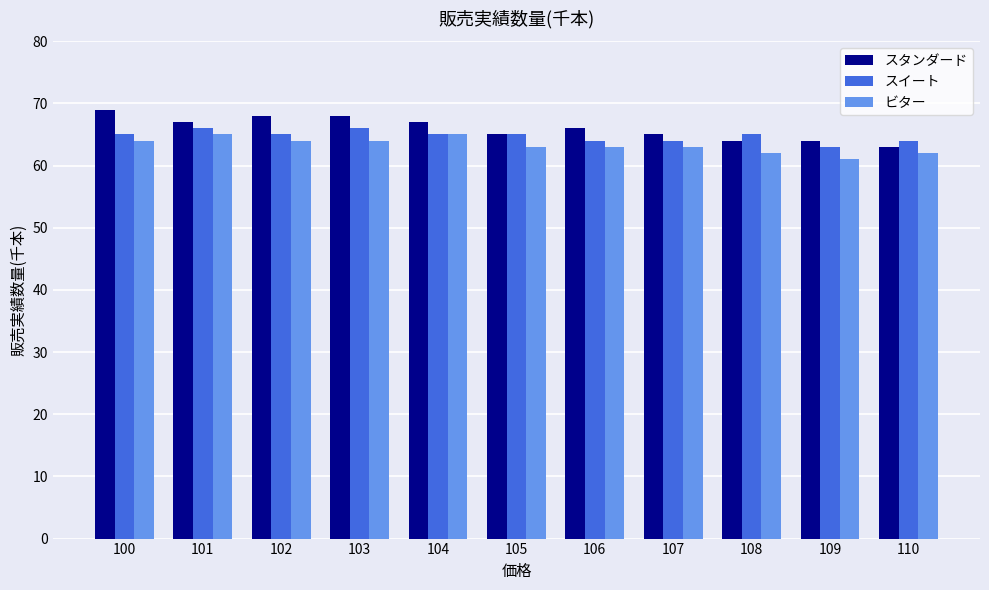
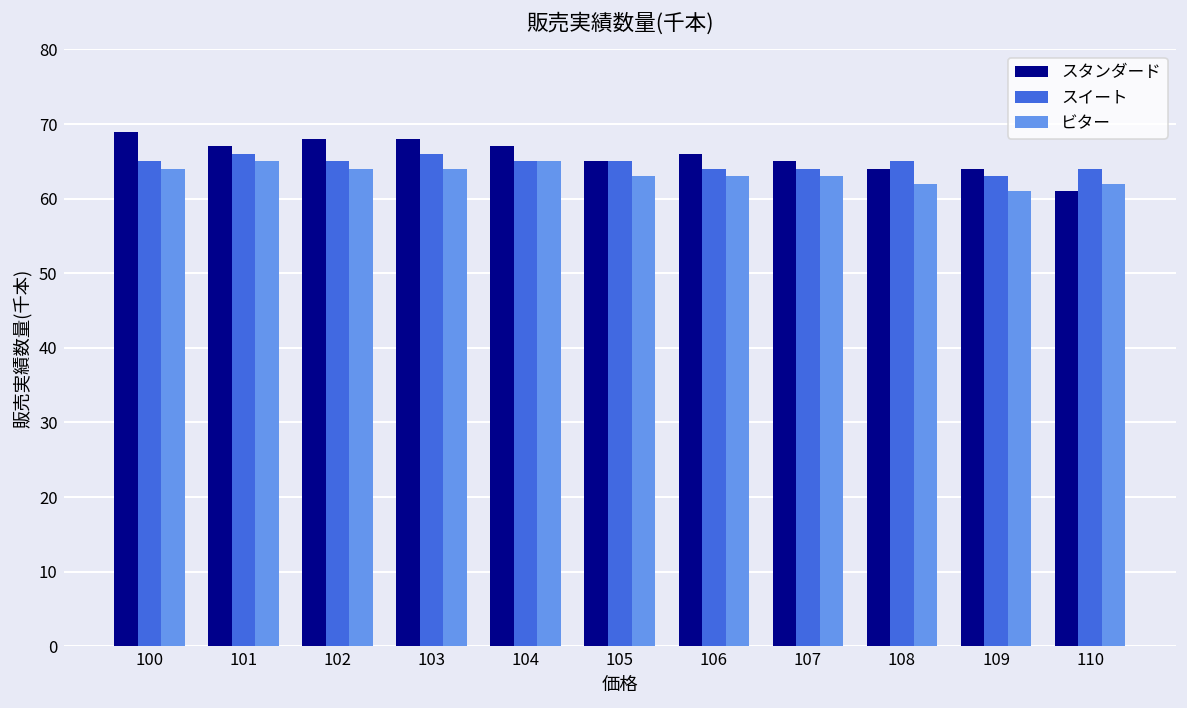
スタンダード, 110: 63 -> 61
